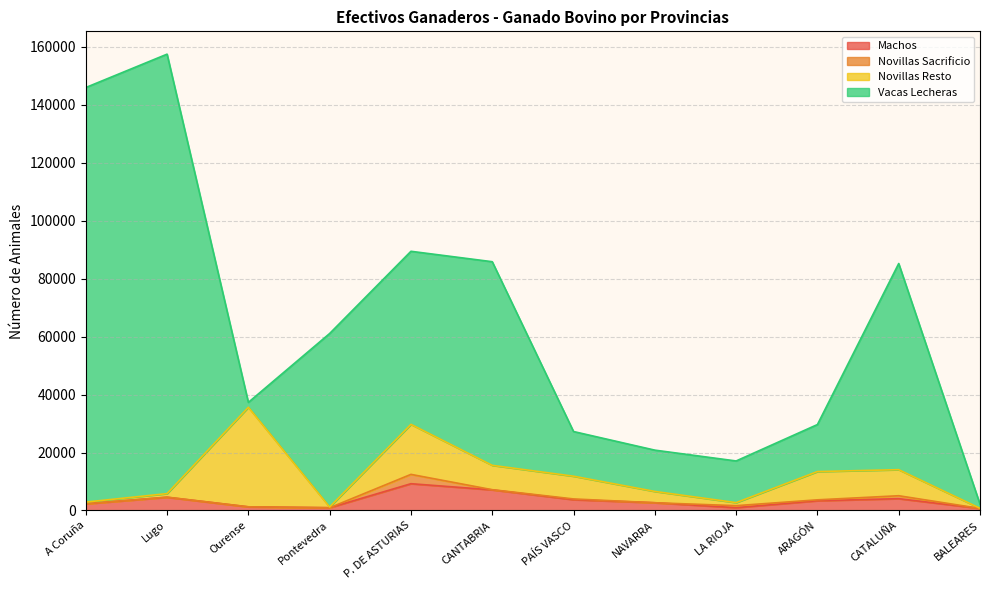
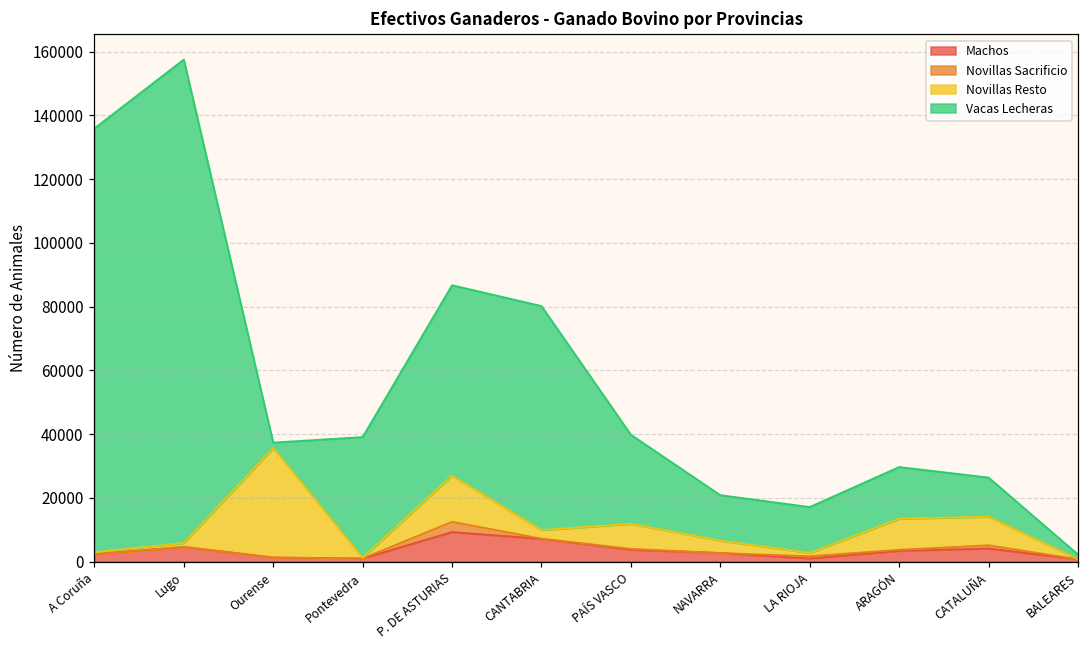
Vacas Lecheras, A Coruña: 143000 -> 133000
Vacas Lecheras, Pontevedra: 60000 -> 38000
Novillas Resto, P. DE ASTURIAS: 17000 -> 14000
Novillas Resto, CANTABRIA: 8000 -> 3000
Vacas Lecheras, PAÍS VASCO: 15000 -> 28000
Vacas Lecheras, CATALUÑA: 71000 -> 12000
